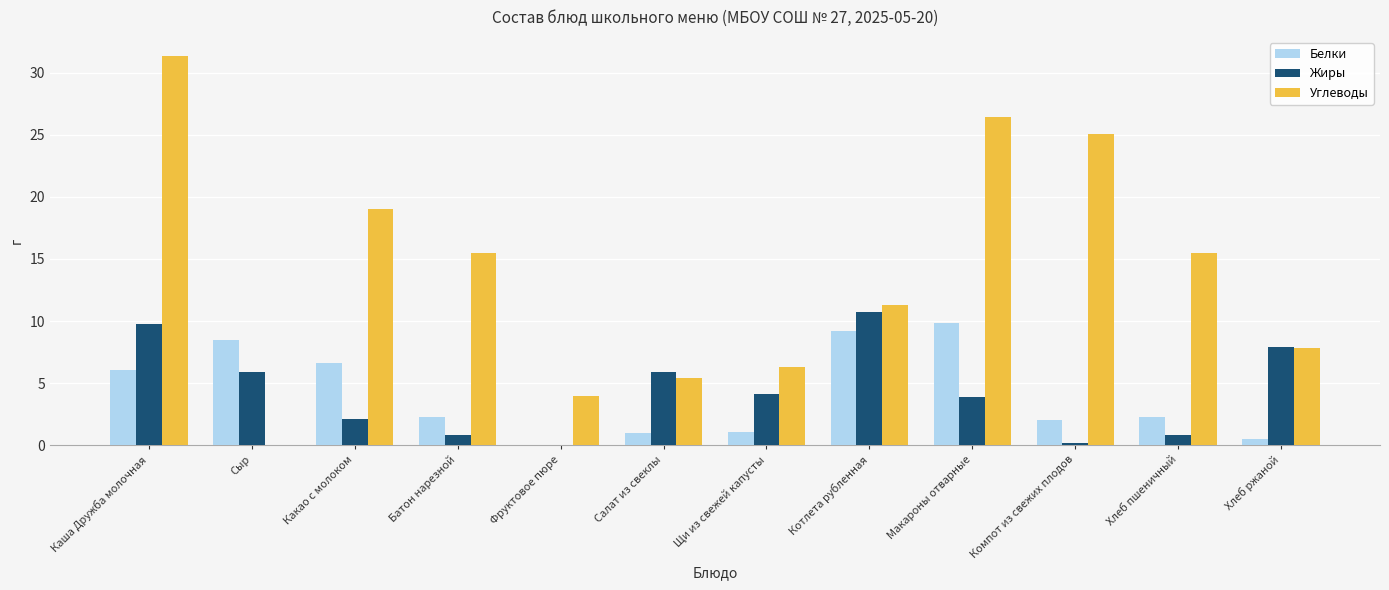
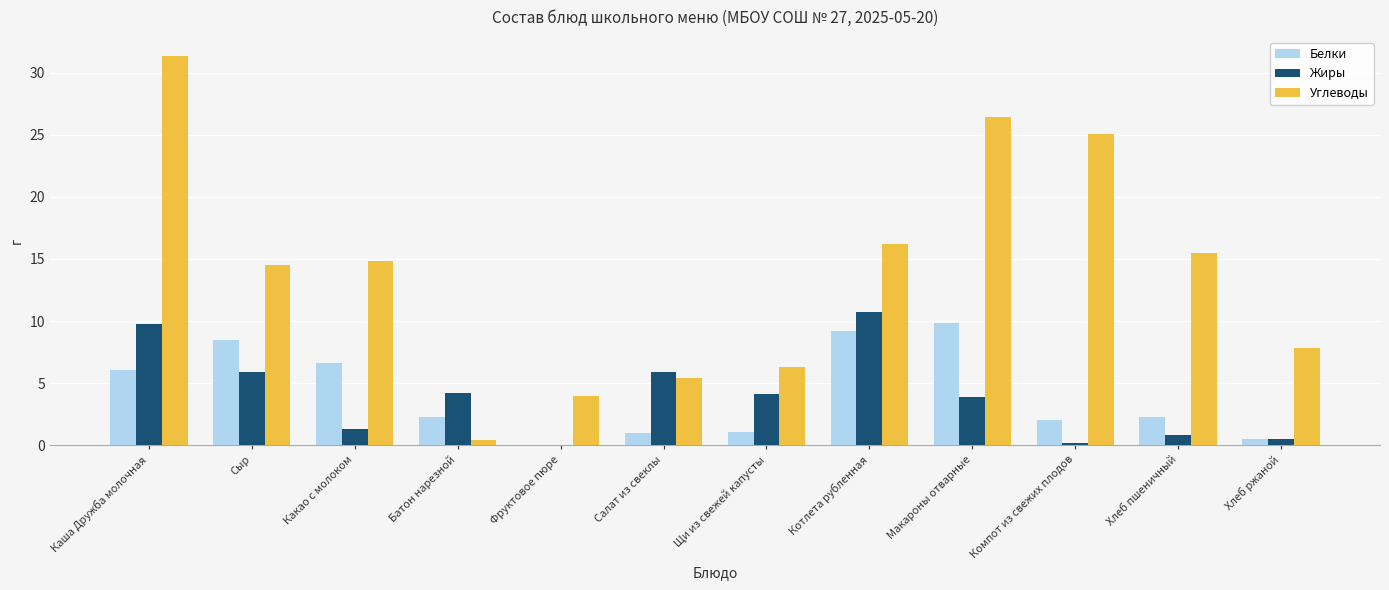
Углеводы, Сыр: 0.0 -> 14.5
Жиры, Какао с молоком: 2.1 -> 1.3
Углеводы, Какао с молоком: 19.0 -> 14.8
Жиры, Батон нарезной: 0.8 -> 4.2
Углеводы, Батон нарезной: 15.5 -> 0.4
Углеводы, Котлета рубленная: 11.3 -> 16.2
Жиры, Хлеб ржаной: 8.0 -> 0.5
